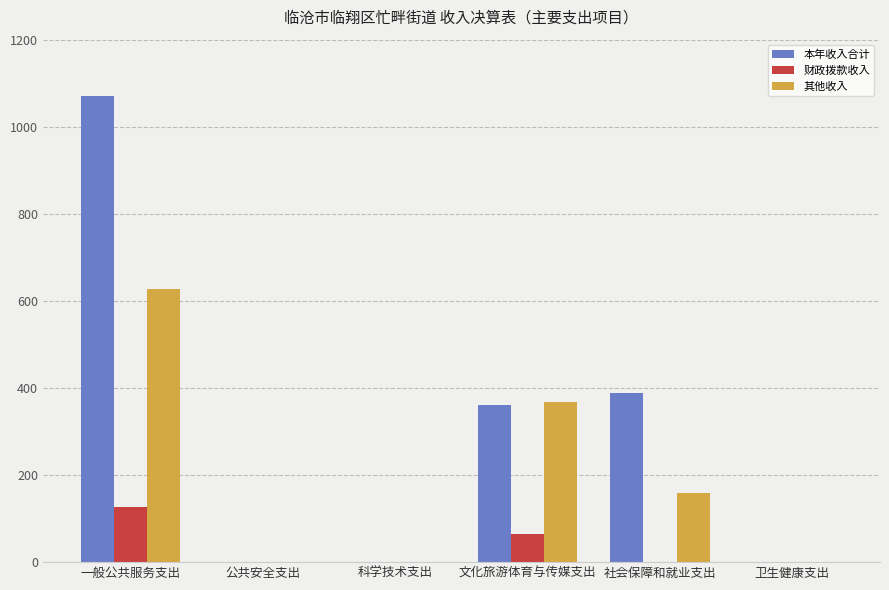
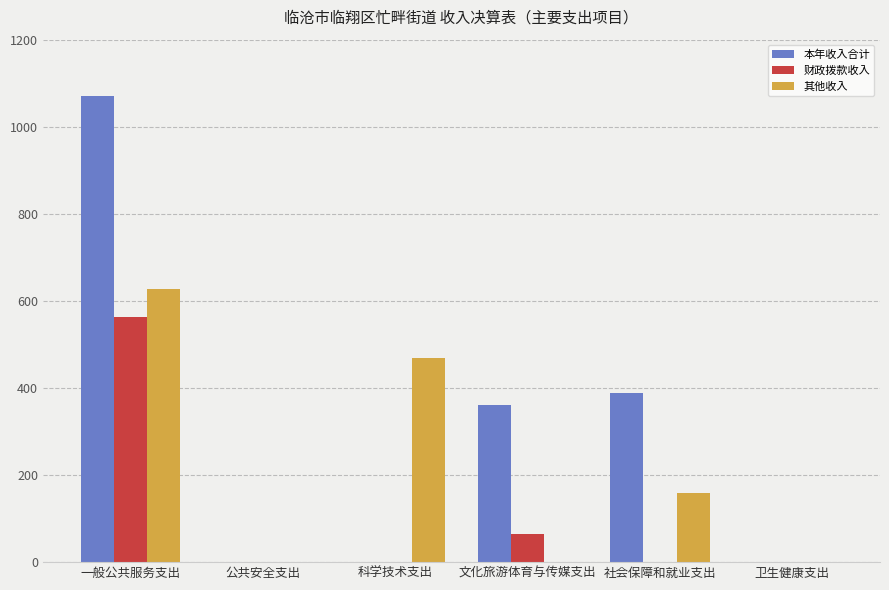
财政拨款收入, 一般公共服务支出: 130 -> 560
其他收入, 科学技术支出: 0 -> 470
其他收入, 文化旅游体育与传媒支出: 370 -> 0
